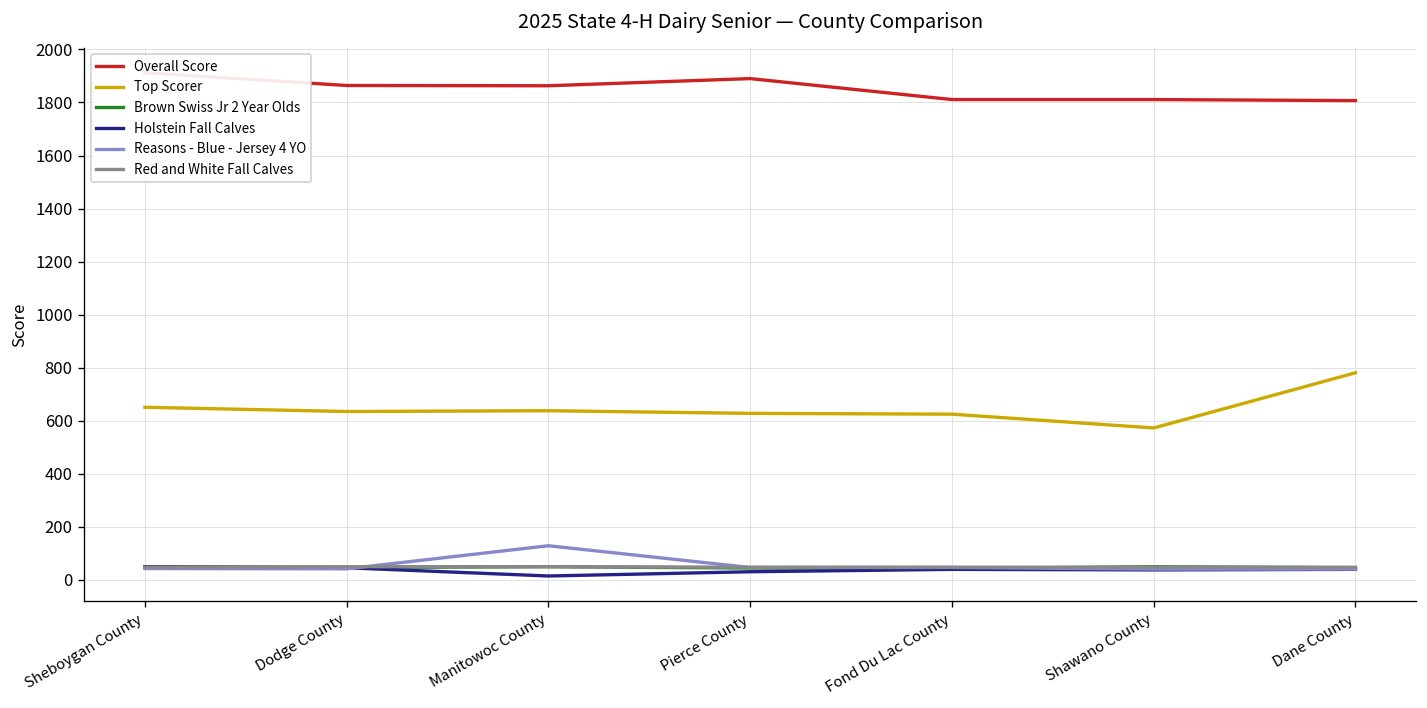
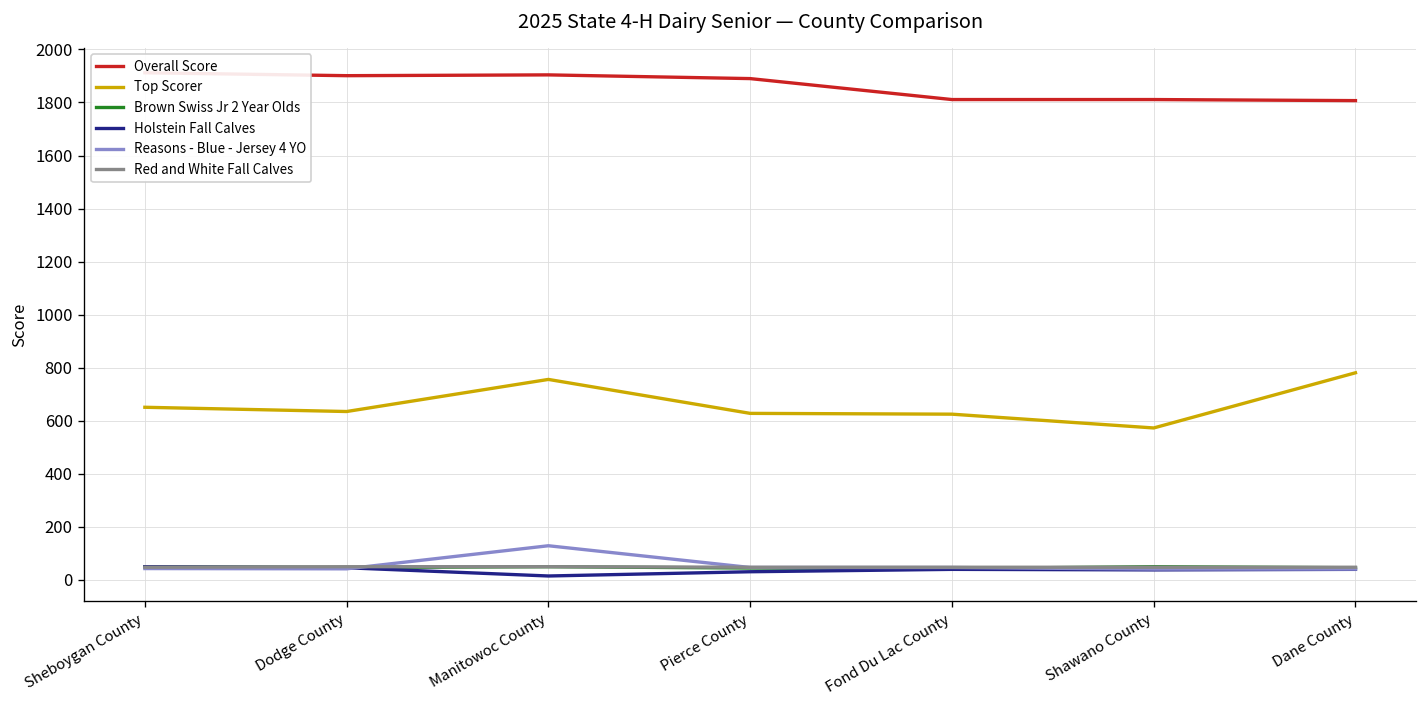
Overall Score, Dodge County: 1860 -> 1900
Overall Score, Manitowoc County: 1860 -> 1900
Top Scorer, Manitowoc County: 640 -> 760
